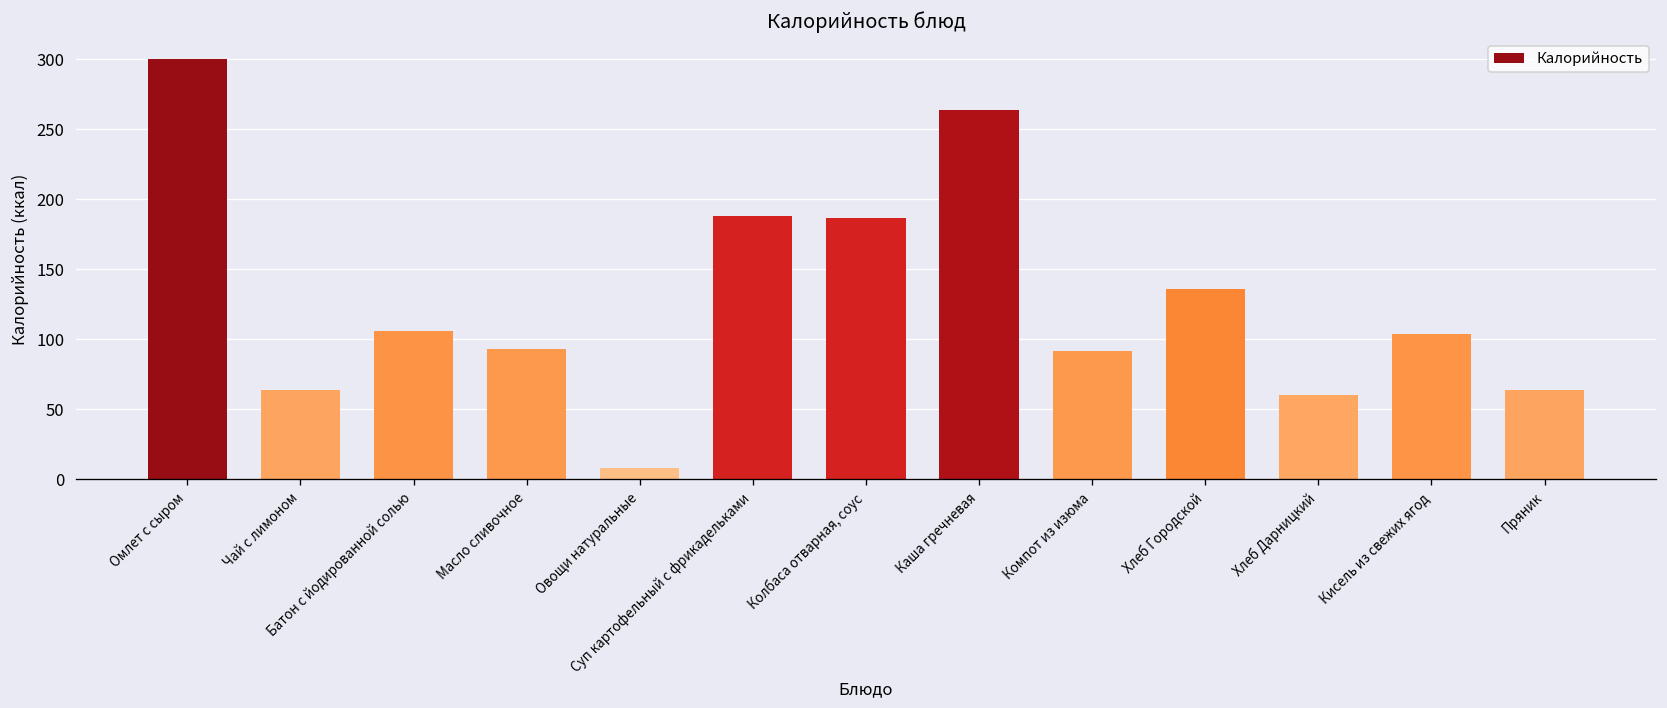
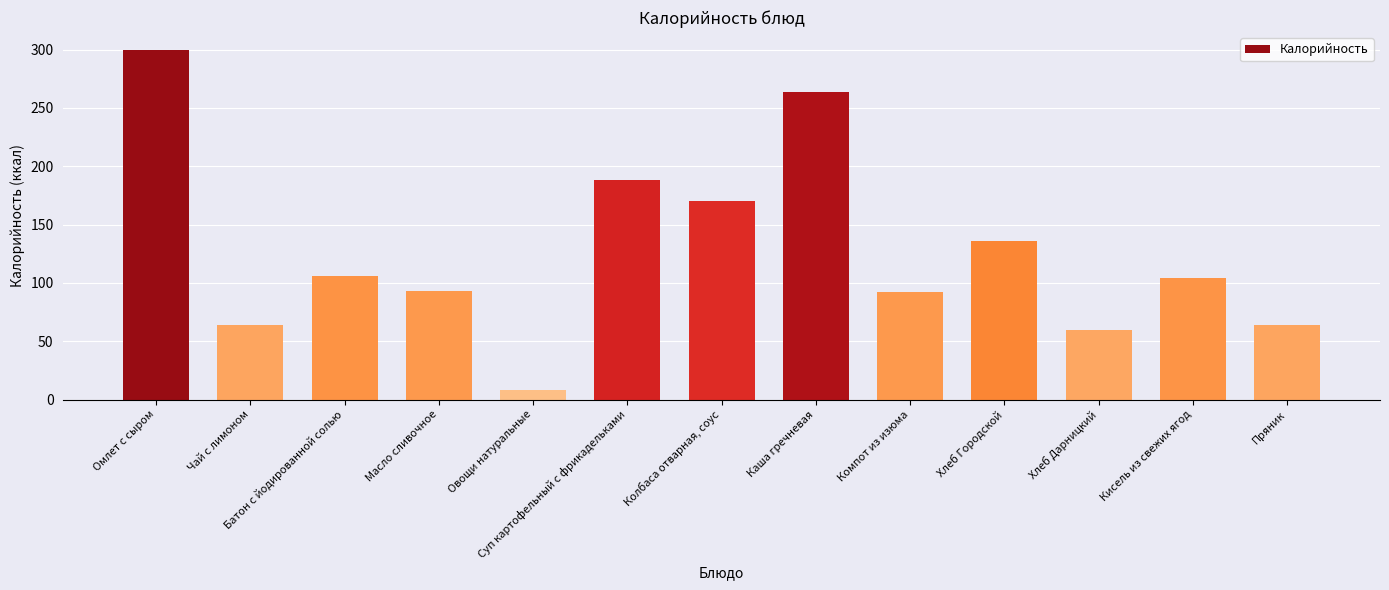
Колбаса отварная, соус: 187 -> 170
